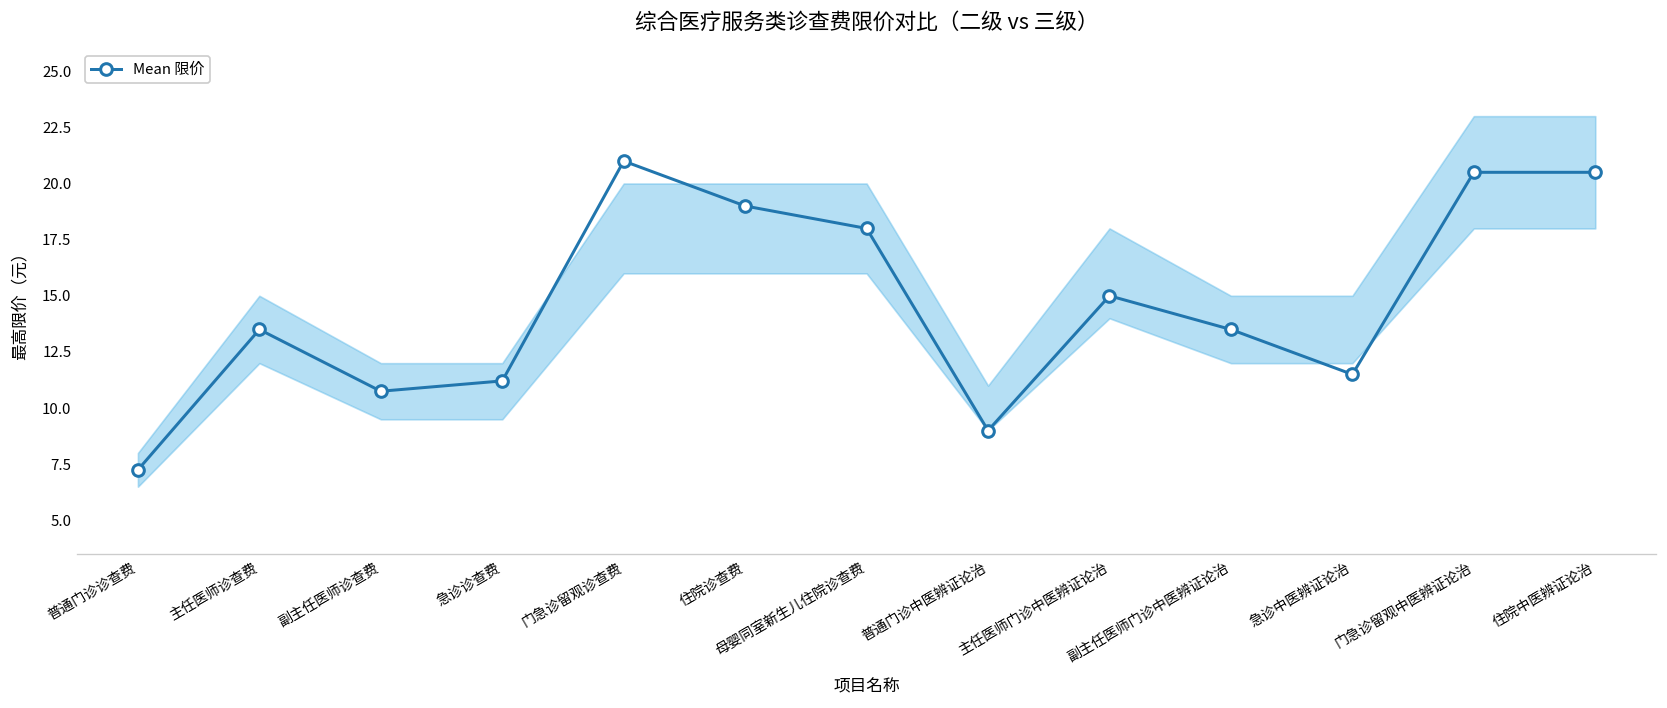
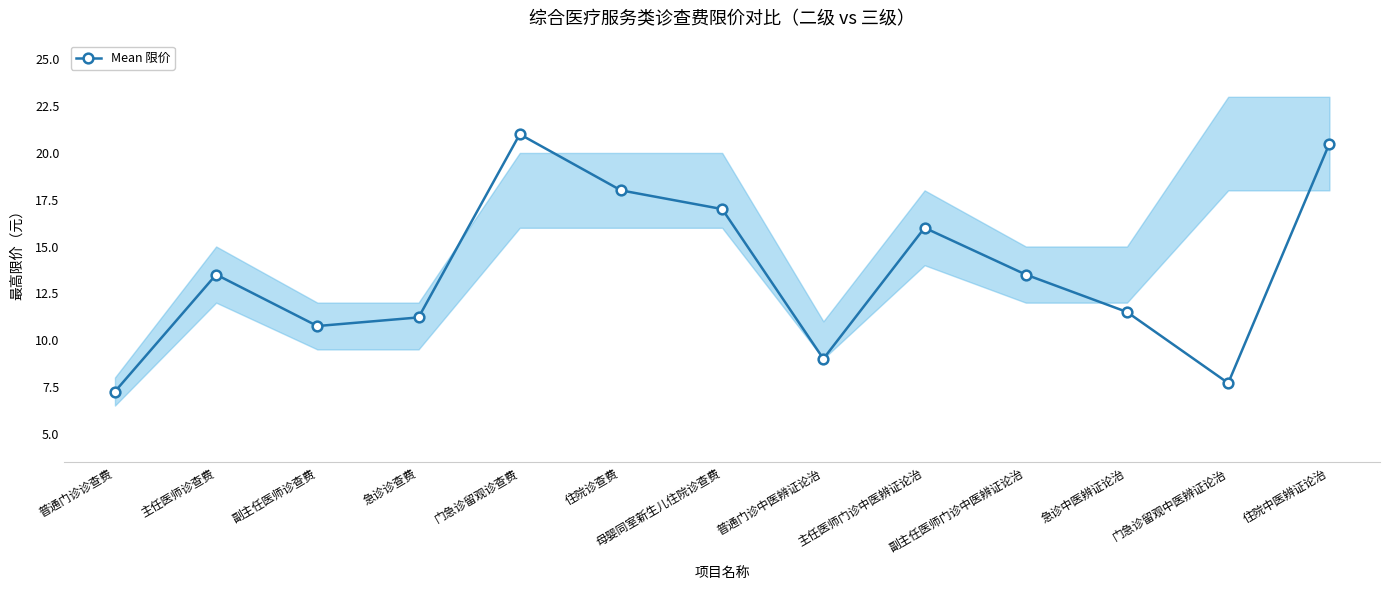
Mean 限价, 住院诊查费: 19 -> 18
Mean 限价, 母婴同室新生儿住院诊查费: 18 -> 17
Mean 限价, 主任医师门诊中医辨证论治: 15 -> 16
Mean 限价, 门急诊留观中医辨证论治: 20.5 -> 7.7
